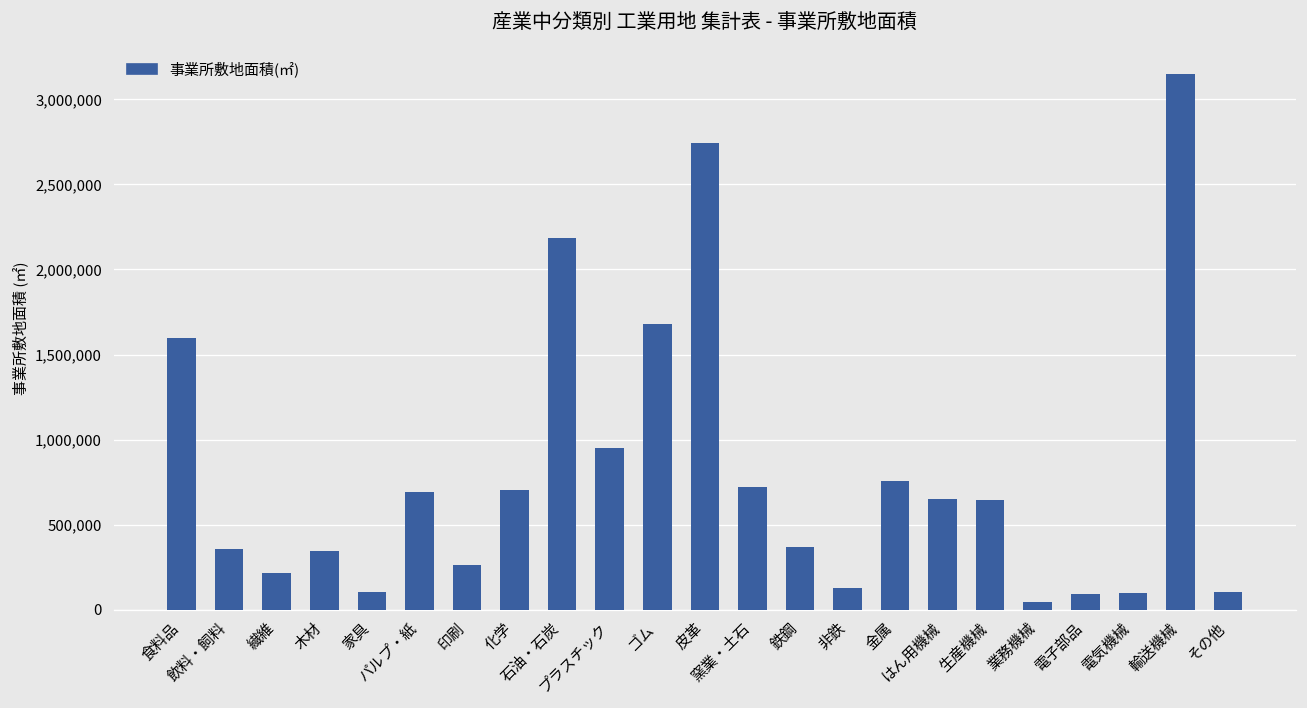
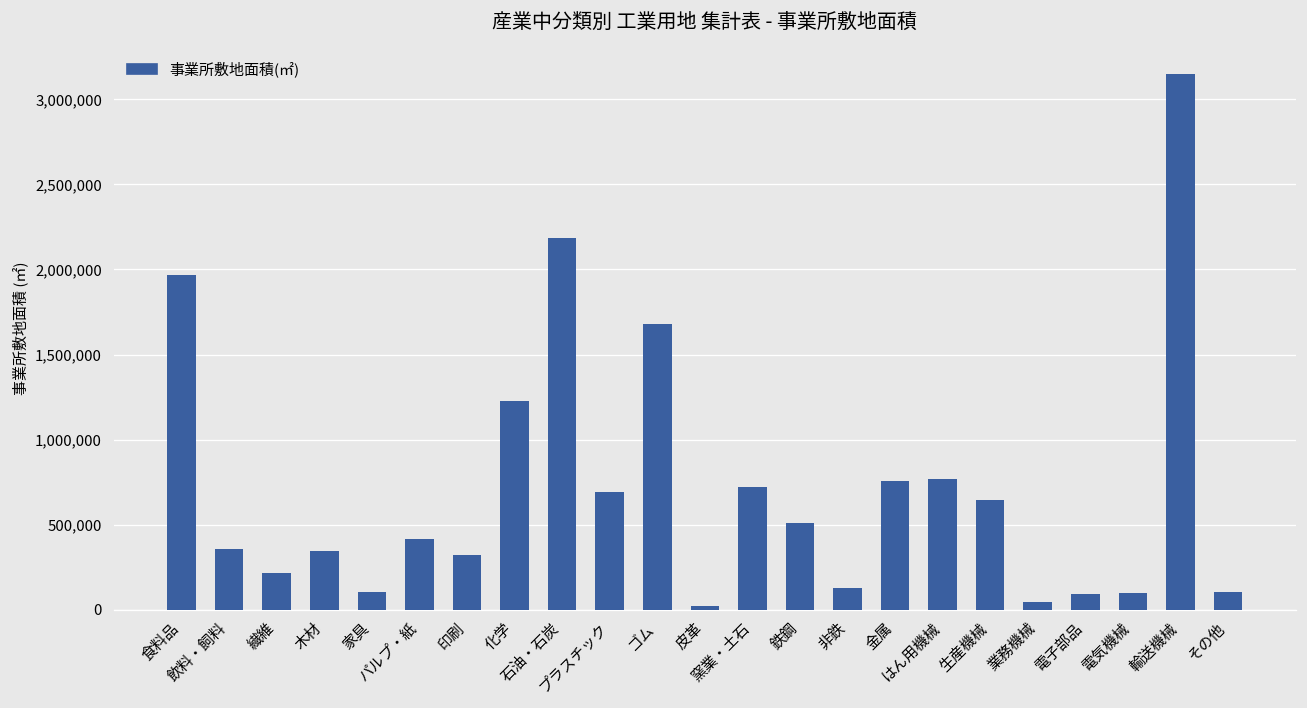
食料品: 1,600,000 -> 1,970,000
パルプ・紙: 690,000 -> 410,000
印刷: 260,000 -> 320,000
化学: 700,000 -> 1,220,000
プラスチック: 950,000 -> 690,000
皮革: 2,740,000 -> 20,000
鉄鋼: 370,000 -> 510,000
はん用機械: 650,000 -> 770,000
